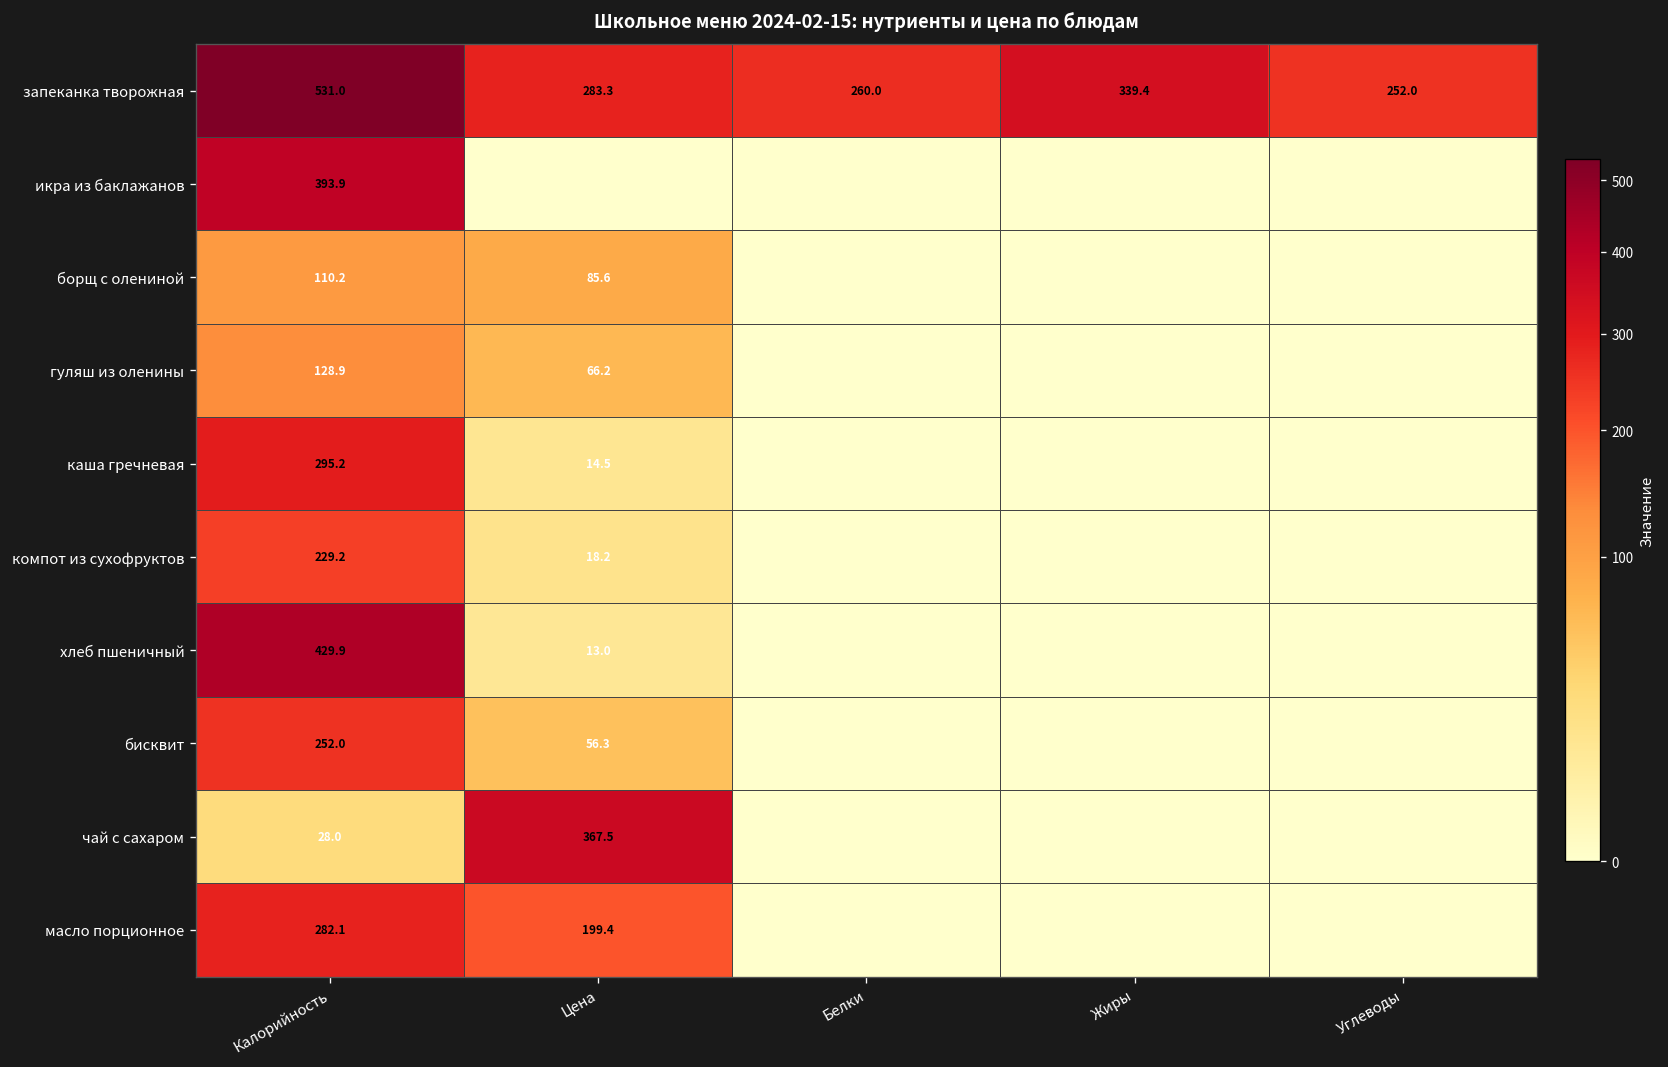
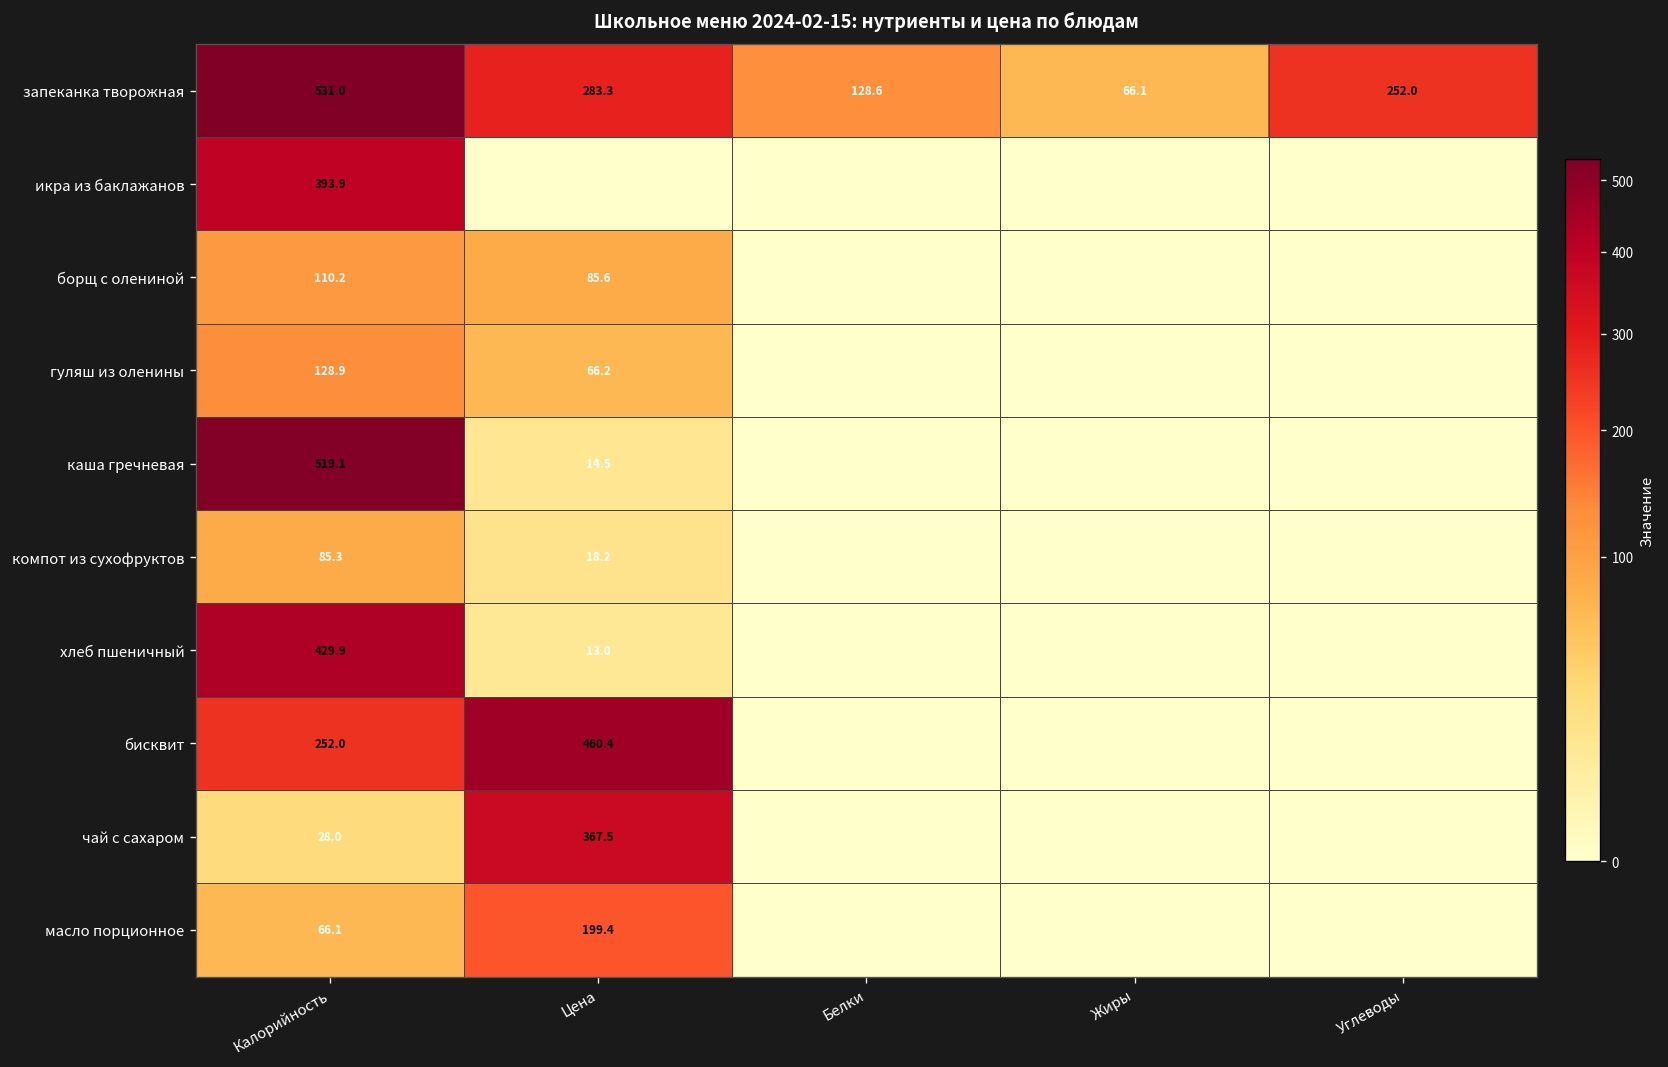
запеканка творожная, Белки: 260.0 -> 128.6
запеканка творожная, Жиры: 339.4 -> 66.1
каша гречневая, Калорийность: 295.2 -> 519.1
компот из сухофруктов, Калорийность: 229.2 -> 85.3
бисквит, Цена: 56.3 -> 460.4
масло порционное, Калорийность: 282.1 -> 66.1
